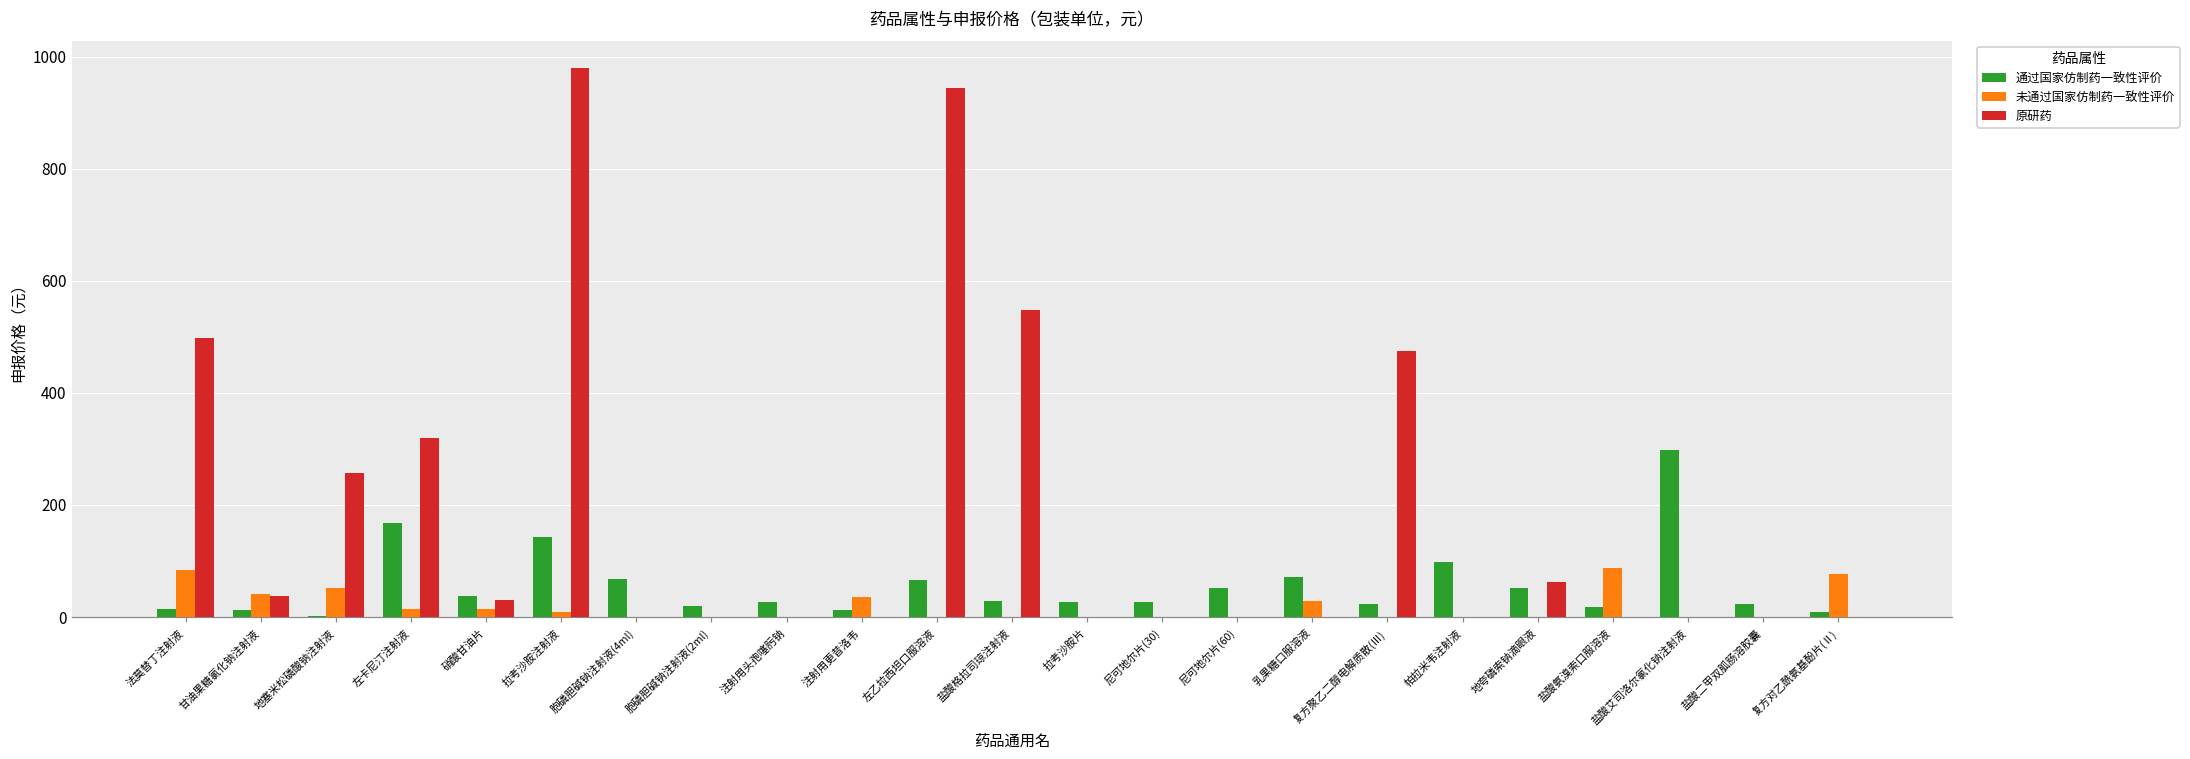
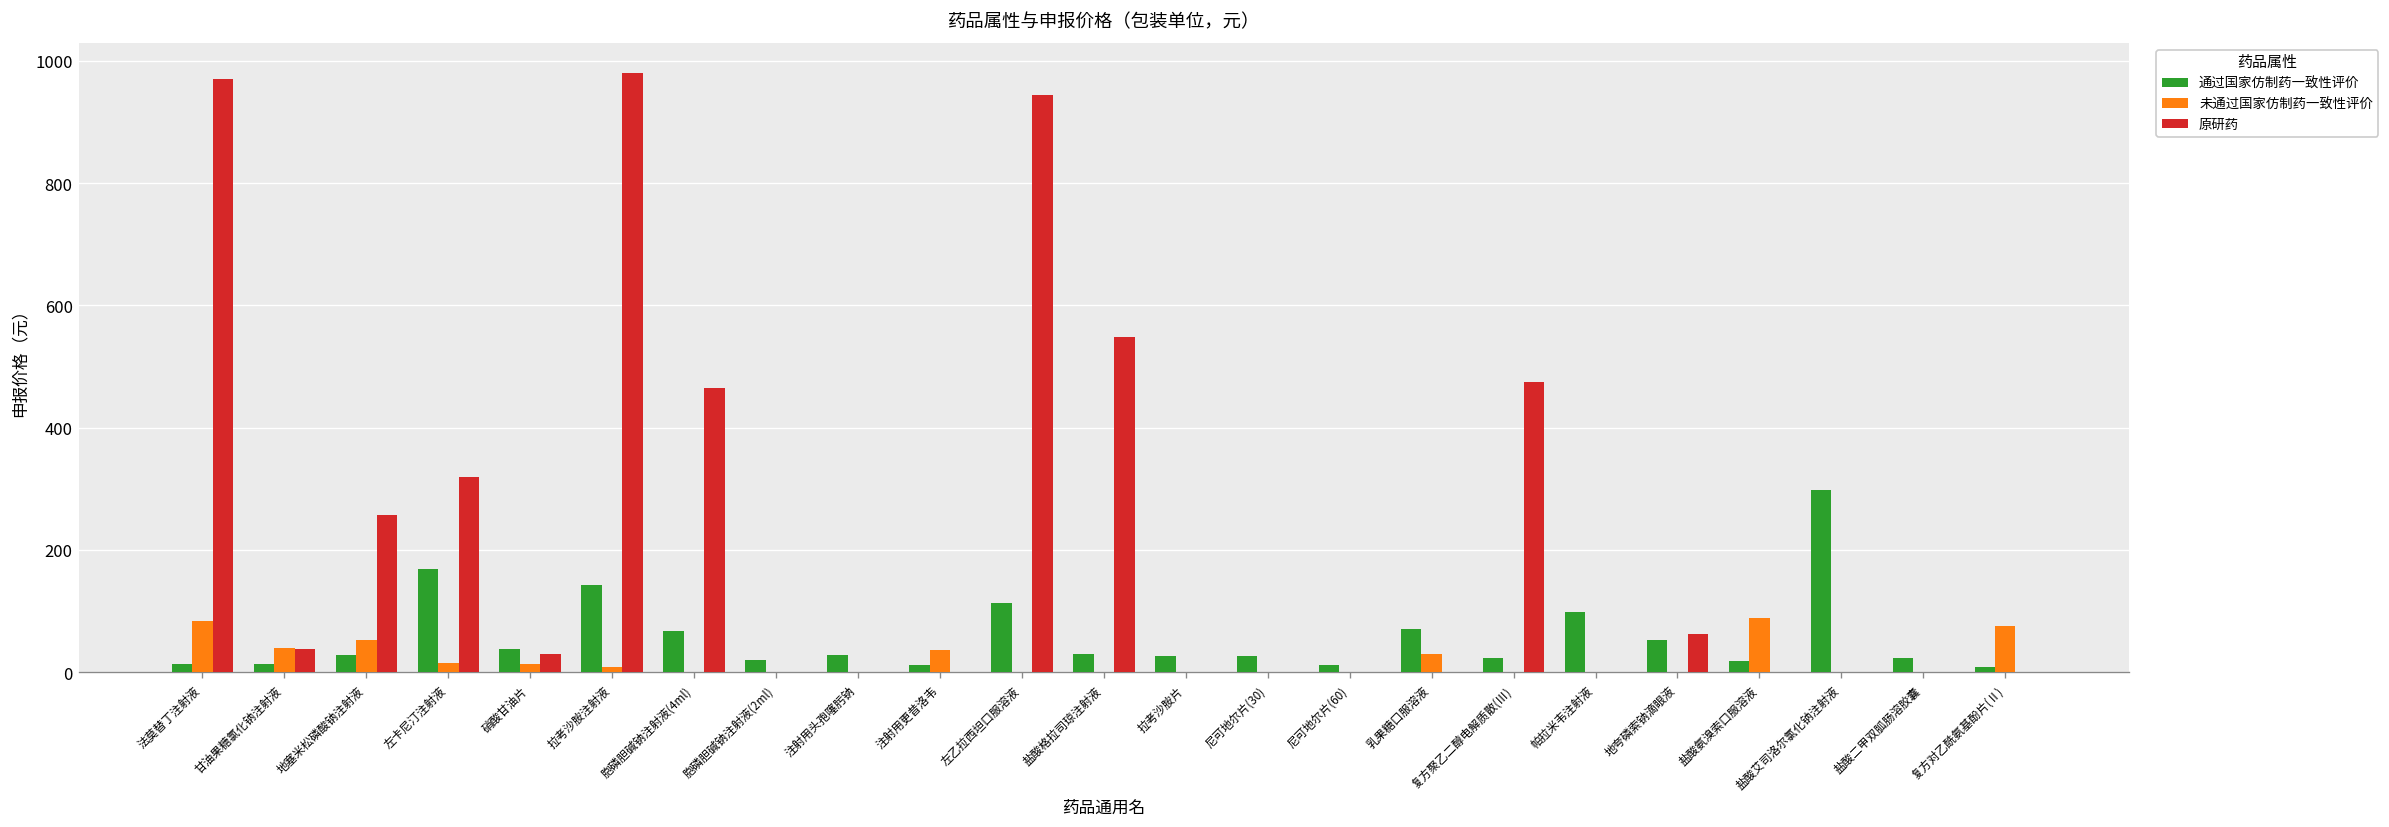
原研药, 法莫替丁注射液: 500 -> 970
通过国家仿制药一致性评价, 地塞米松磷酸钠注射液: 0 -> 30
原研药, 胞磷胆碱钠注射液(4ml): 0 -> 470
通过国家仿制药一致性评价, 左乙拉西坦口服溶液: 70 -> 110
通过国家仿制药一致性评价, 尼可地尔片(60): 50 -> 10
